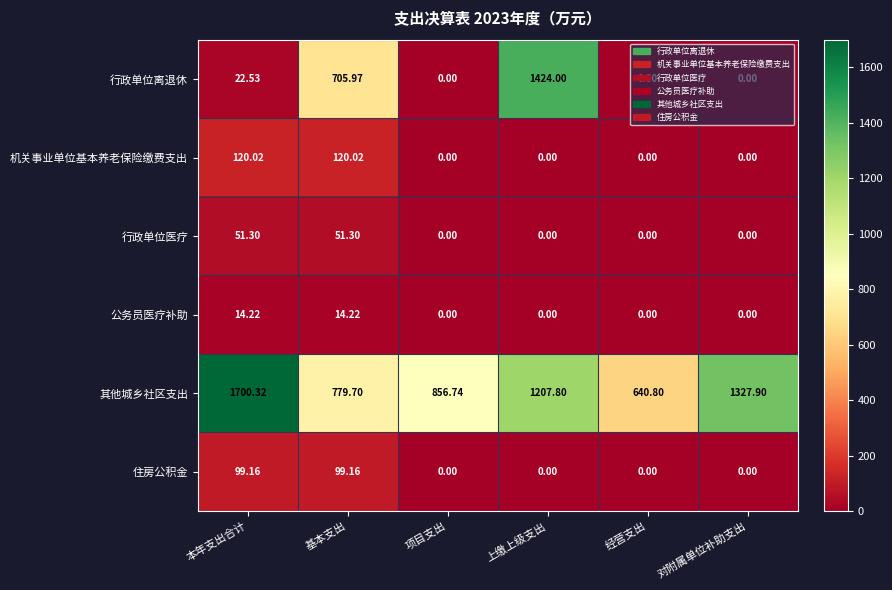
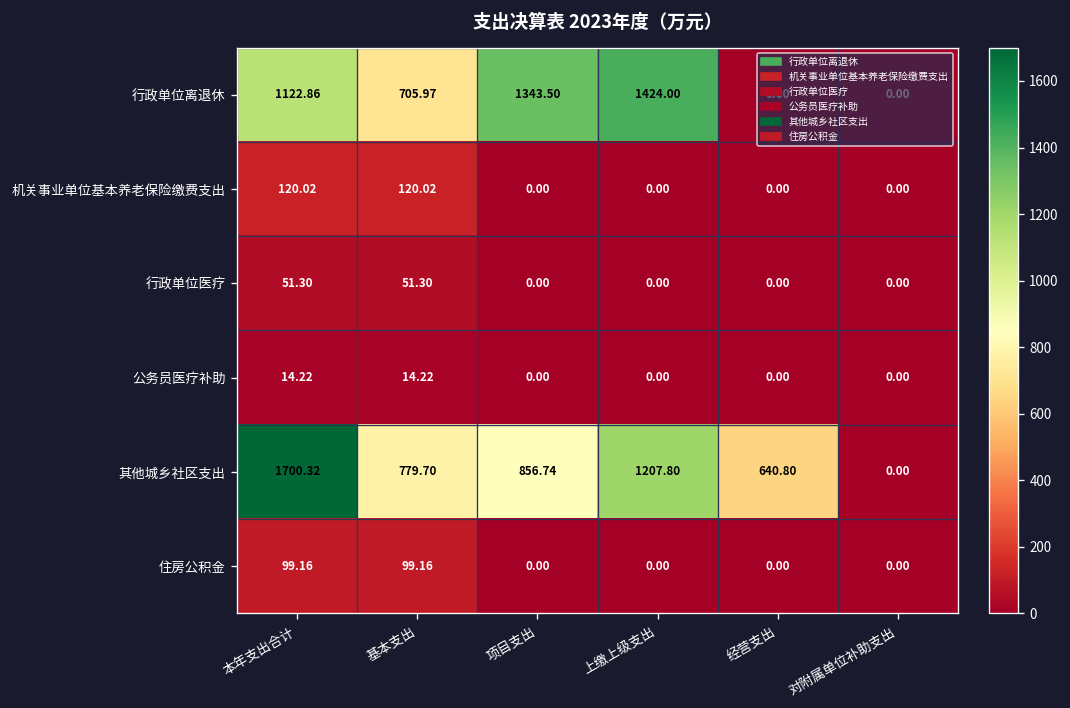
行政单位离退休, 本年支出合计: 22.53 -> 1122.86
行政单位离退休, 项目支出: 0.00 -> 1343.50
其他城乡社区支出, 对附属单位补助支出: 1327.90 -> 0.00
